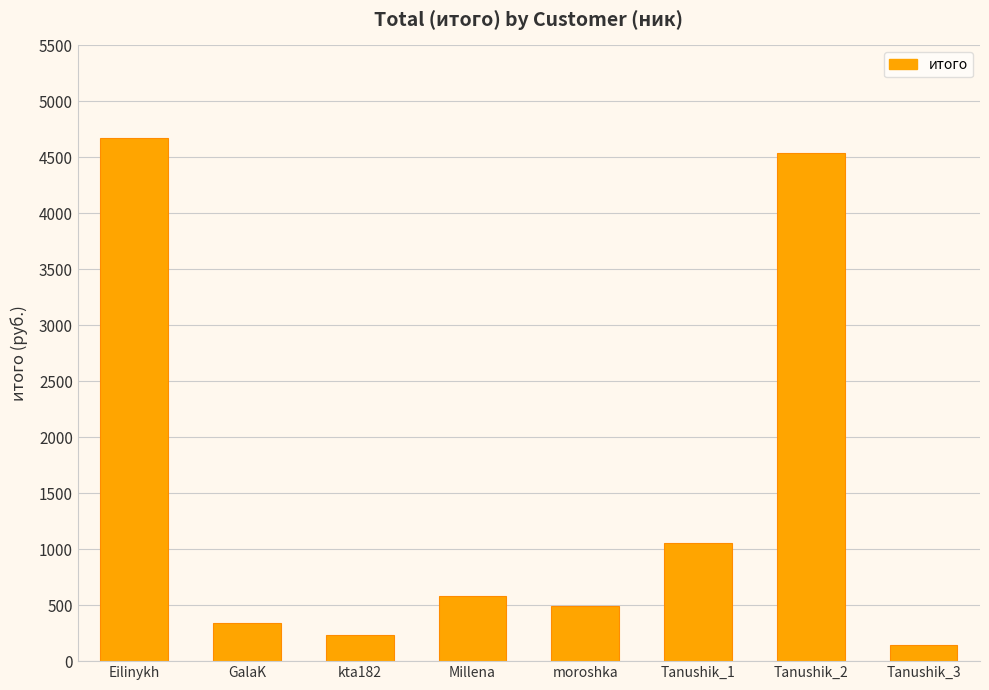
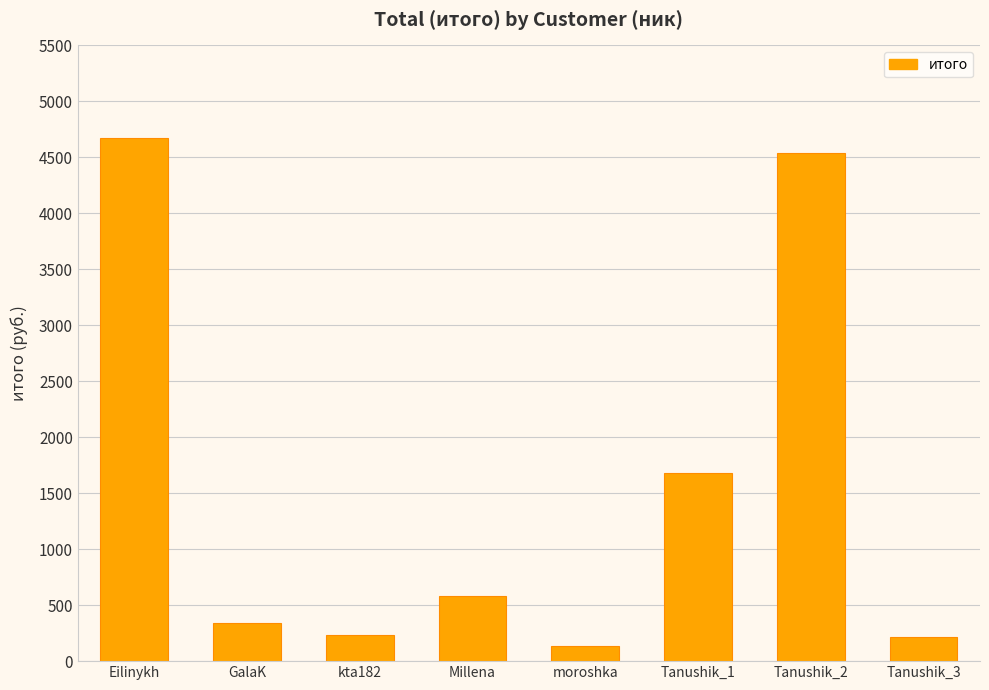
moroshka: 490 -> 140
Tanushik_1: 1060 -> 1680
Tanushik_3: 140 -> 220
